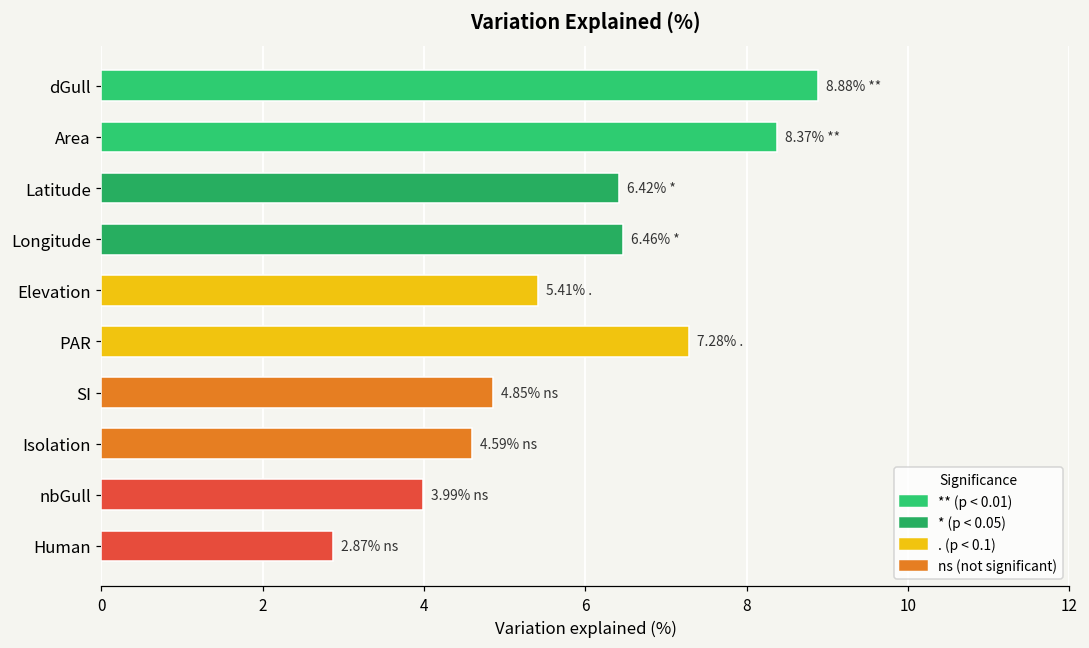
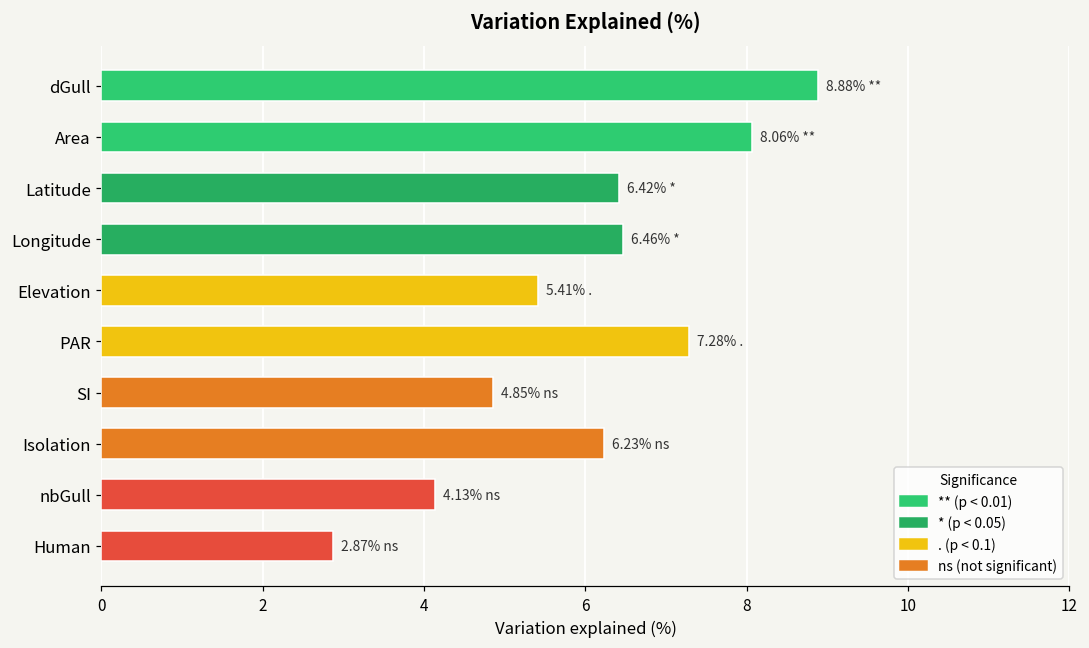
Area: 8.37% -> 8.06%
Isolation: 4.59% -> 6.23%
nbGull: 3.99% -> 4.13%
